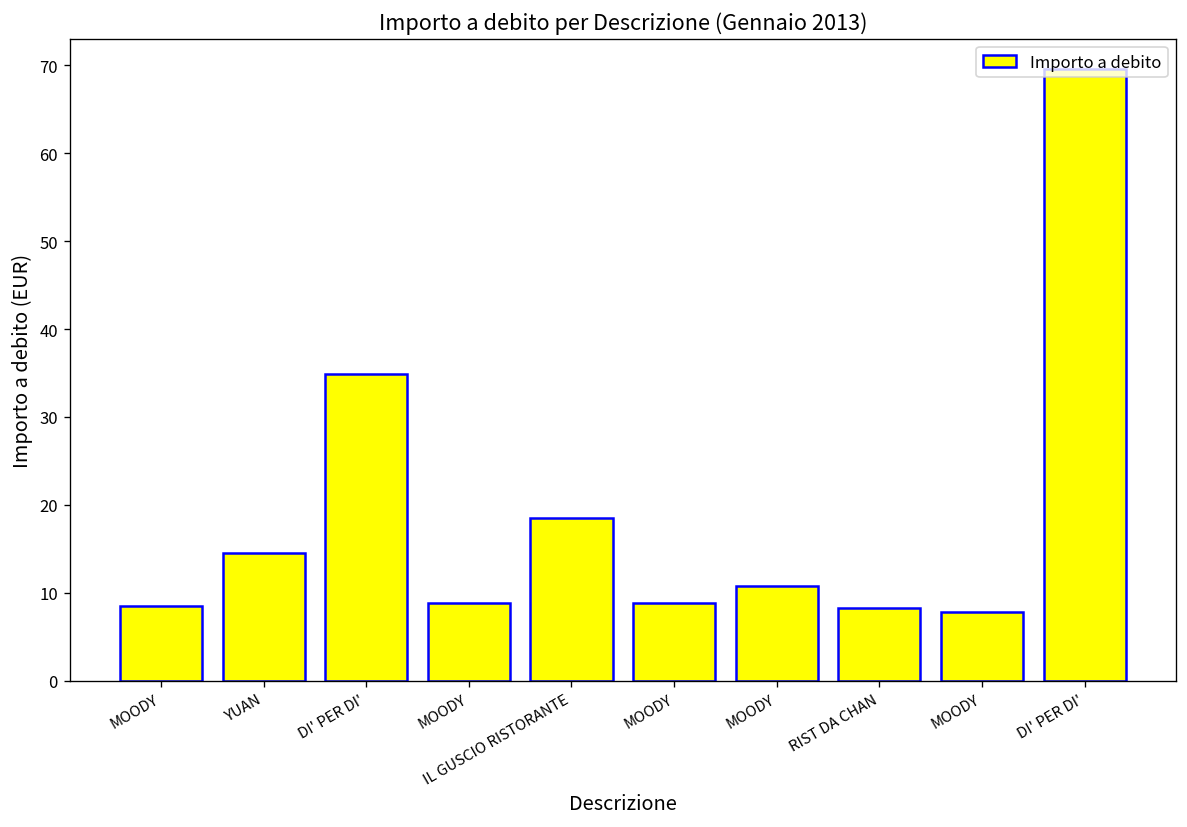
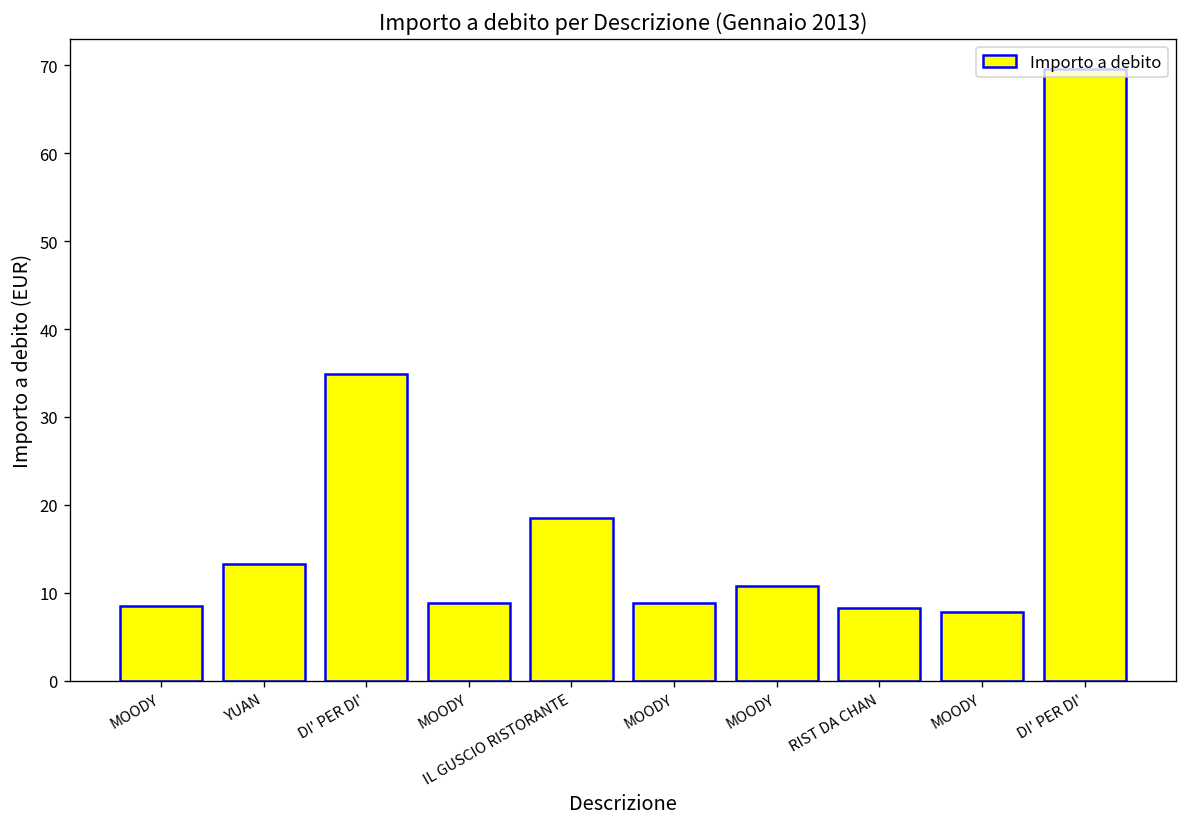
YUAN: 15 -> 13
